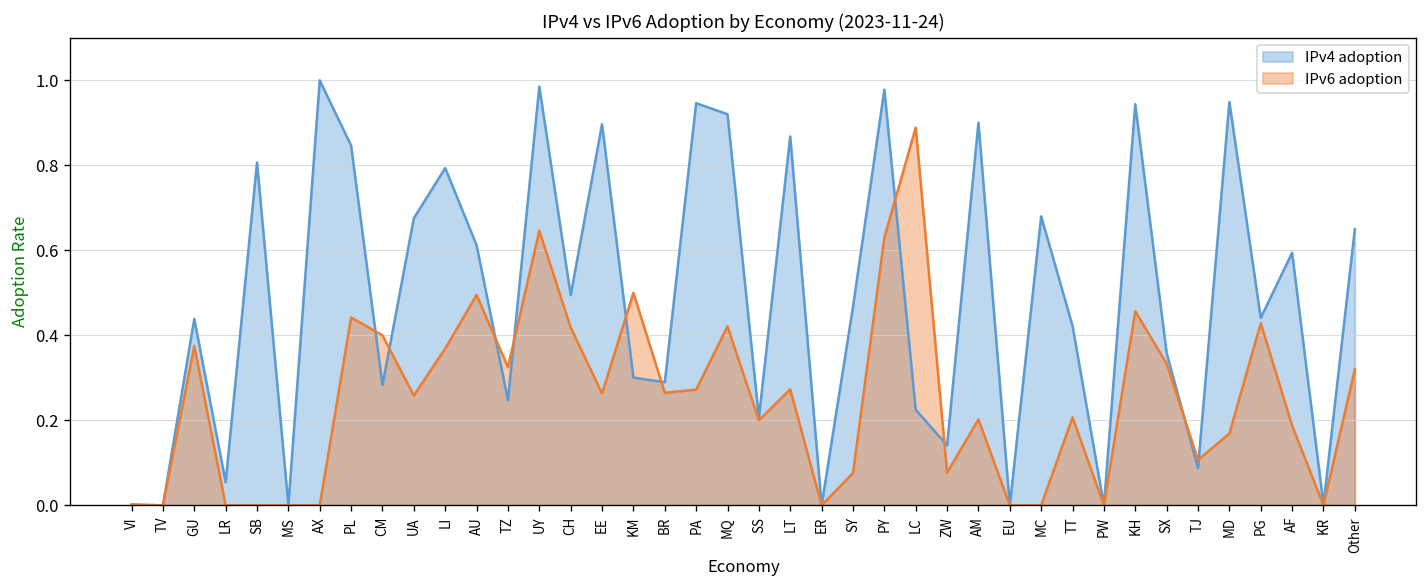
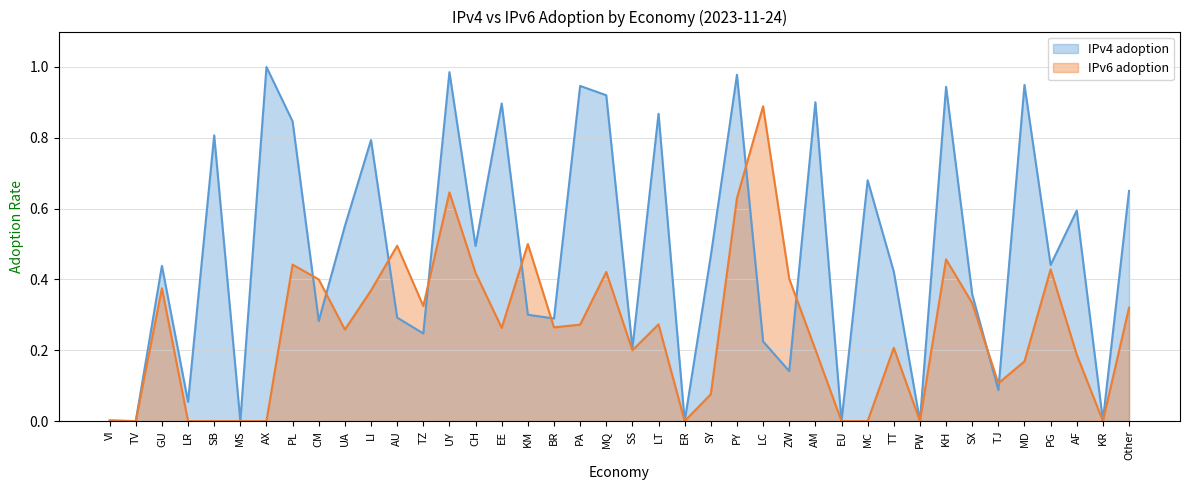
IPv4 adoption, UA: 0.68 -> 0.55
IPv4 adoption, AU: 0.61 -> 0.29
IPv6 adoption, ZW: 0.08 -> 0.40
